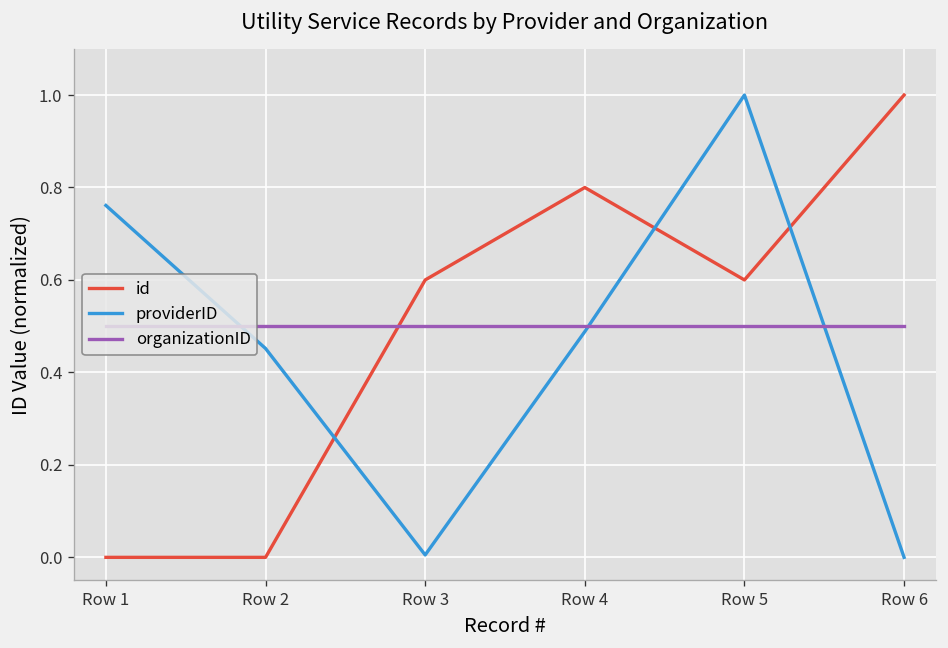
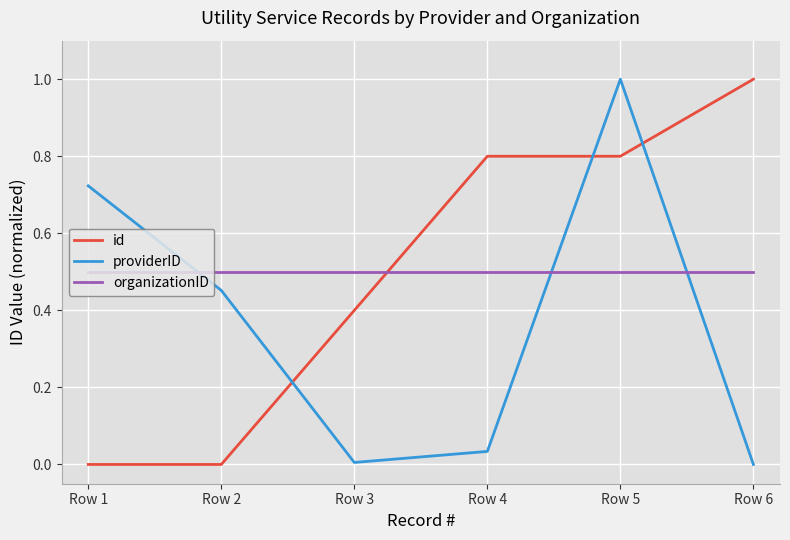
providerID, Row 1: 0.76 -> 0.72
id, Row 3: 0.60 -> 0.40
providerID, Row 4: 0.49 -> 0.03
id, Row 5: 0.60 -> 0.80
